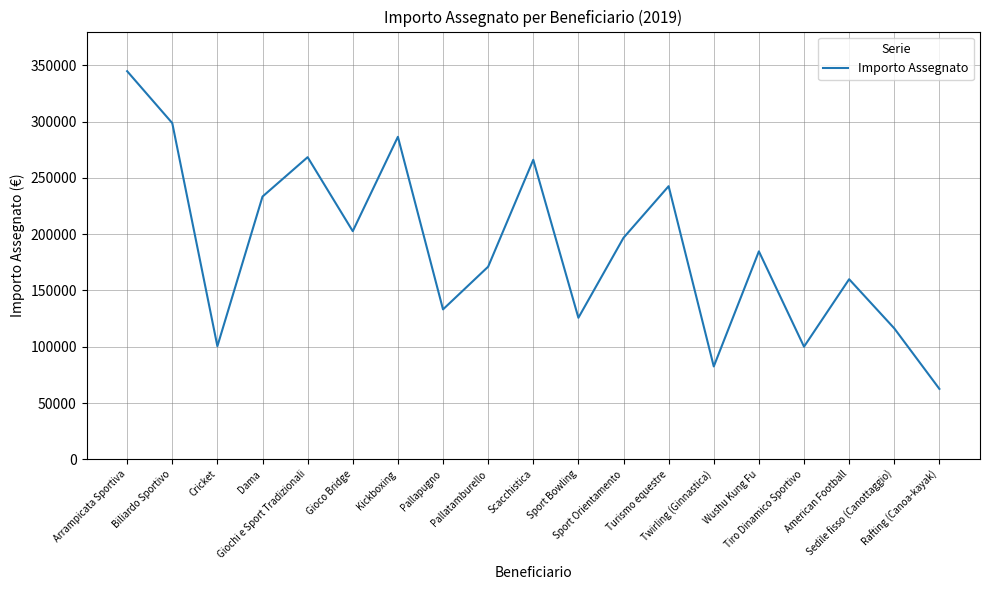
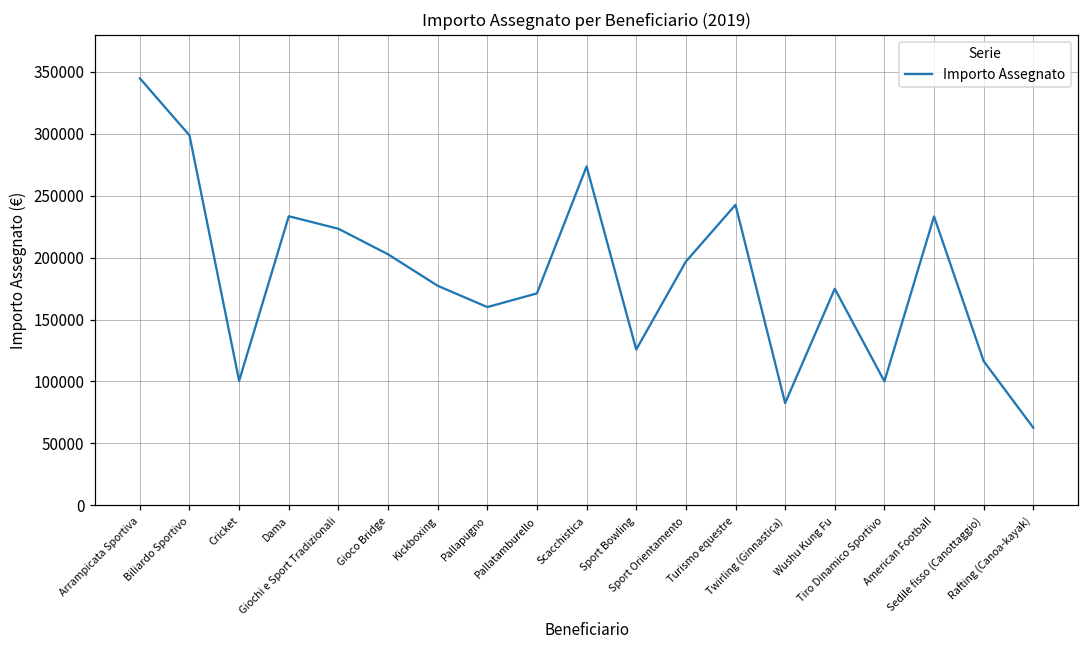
Giochi e Sport Tradizionali: 268000 -> 223000
Kickboxing: 286000 -> 177000
Pallapugno: 133000 -> 160000
Scacchistica: 266000 -> 274000
Wushu Kung Fu: 185000 -> 175000
American Football: 160000 -> 233000
